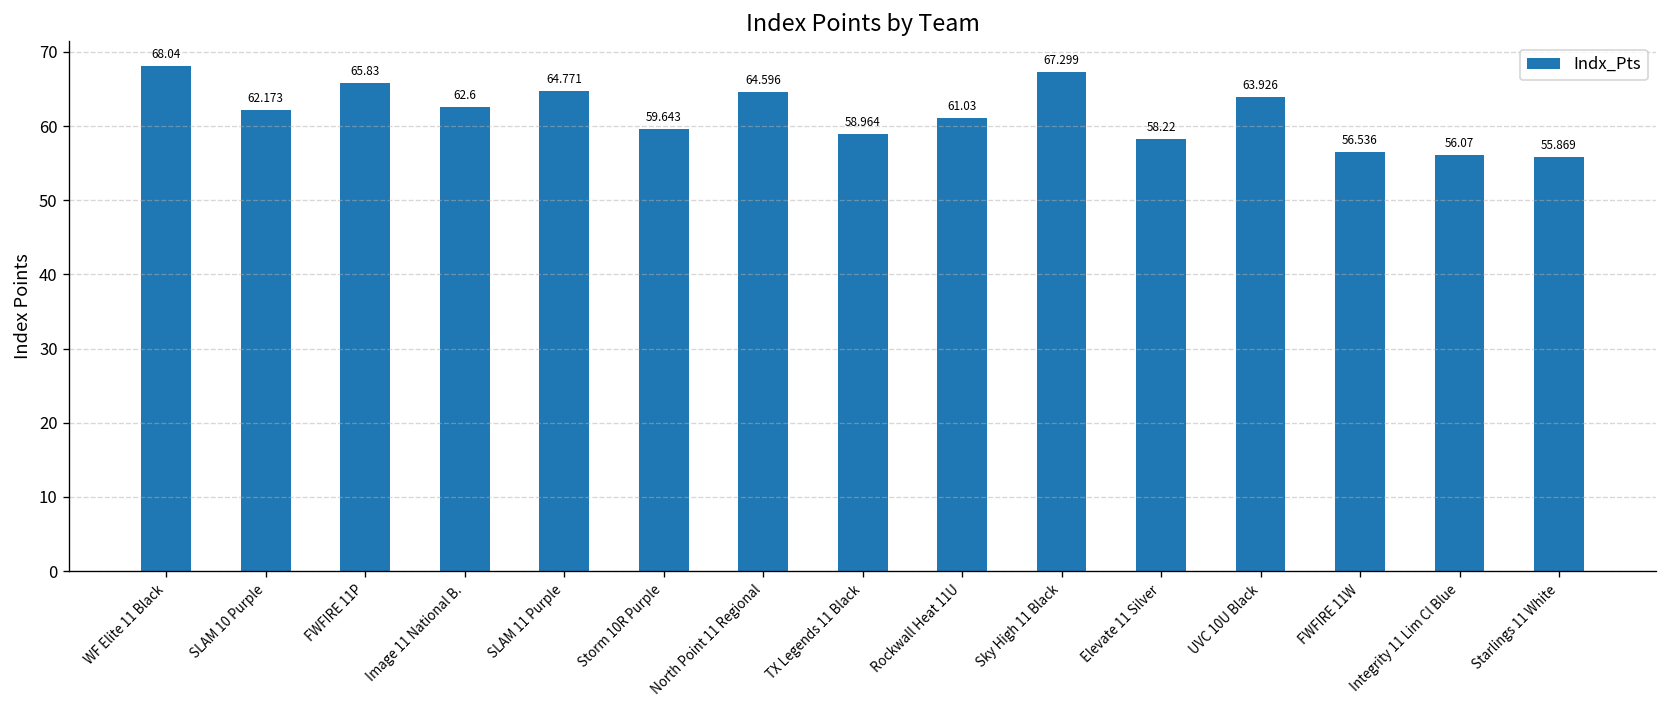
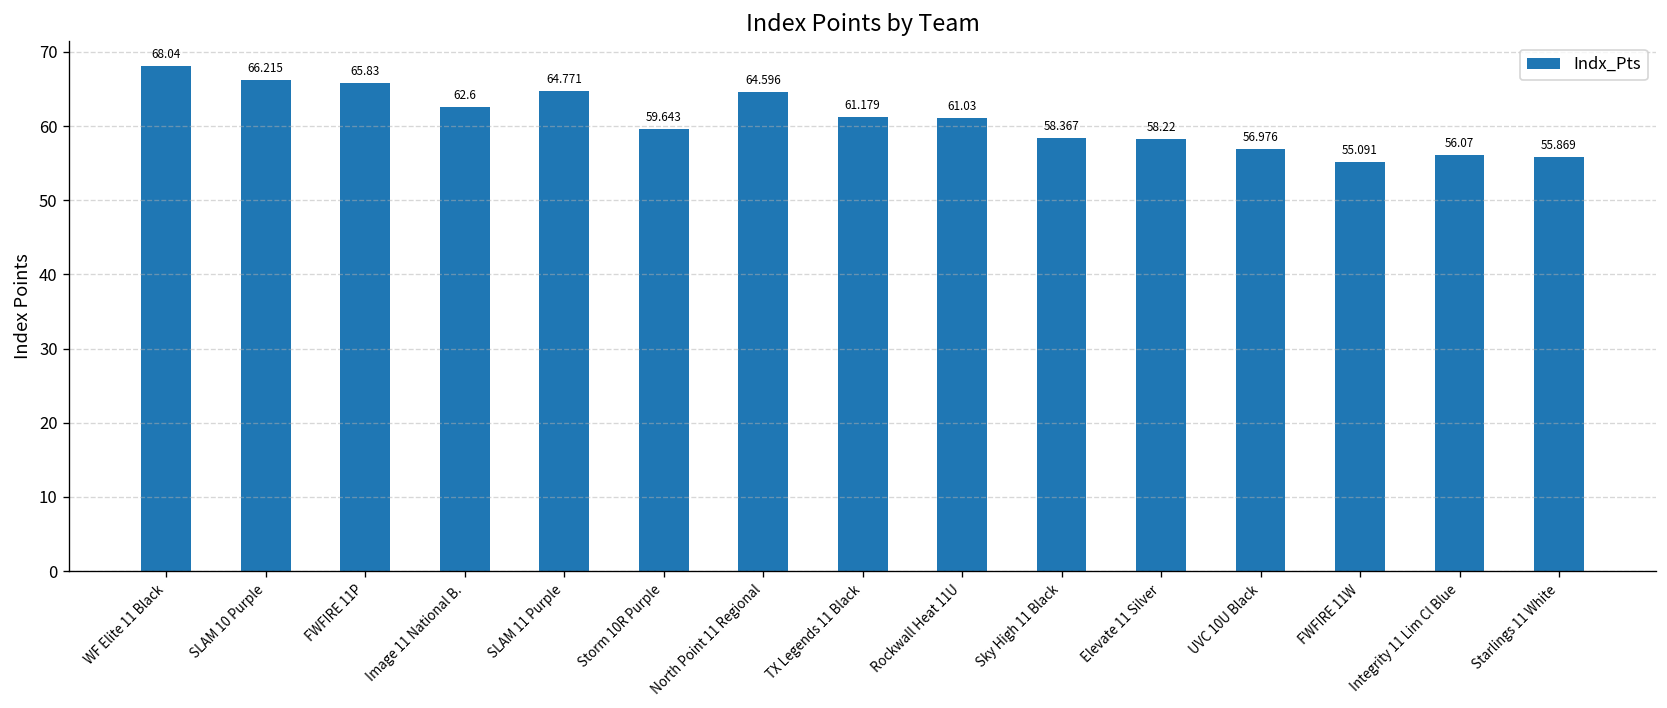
SLAM 10 Purple: 62.173 -> 66.215
TX Legends 11 Black: 58.964 -> 61.179
Sky High 11 Black: 67.299 -> 58.367
UVC 10U Black: 63.926 -> 56.976
FWFIRE 11W: 56.536 -> 55.091
